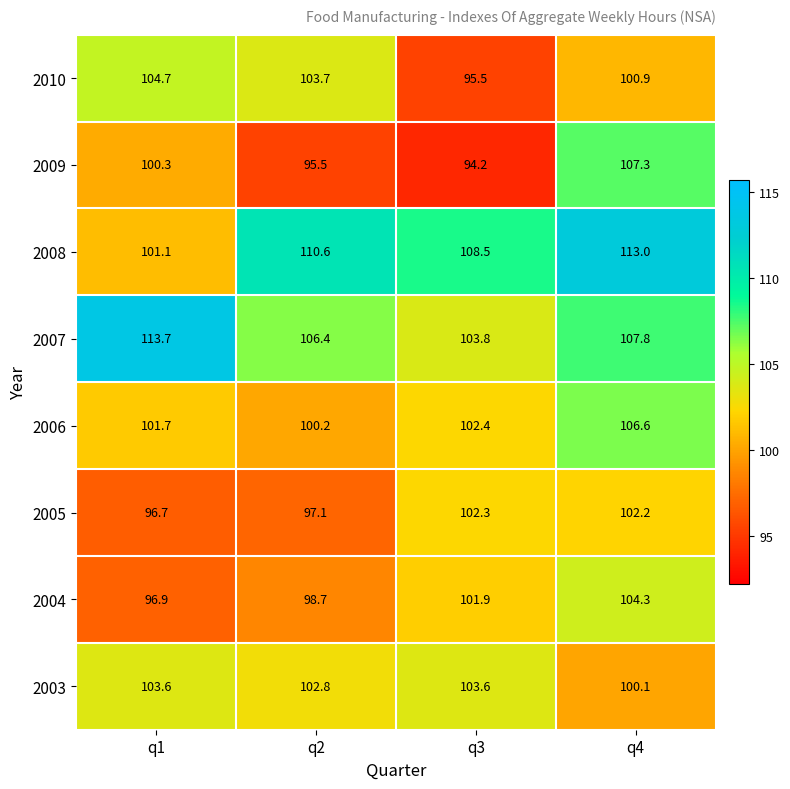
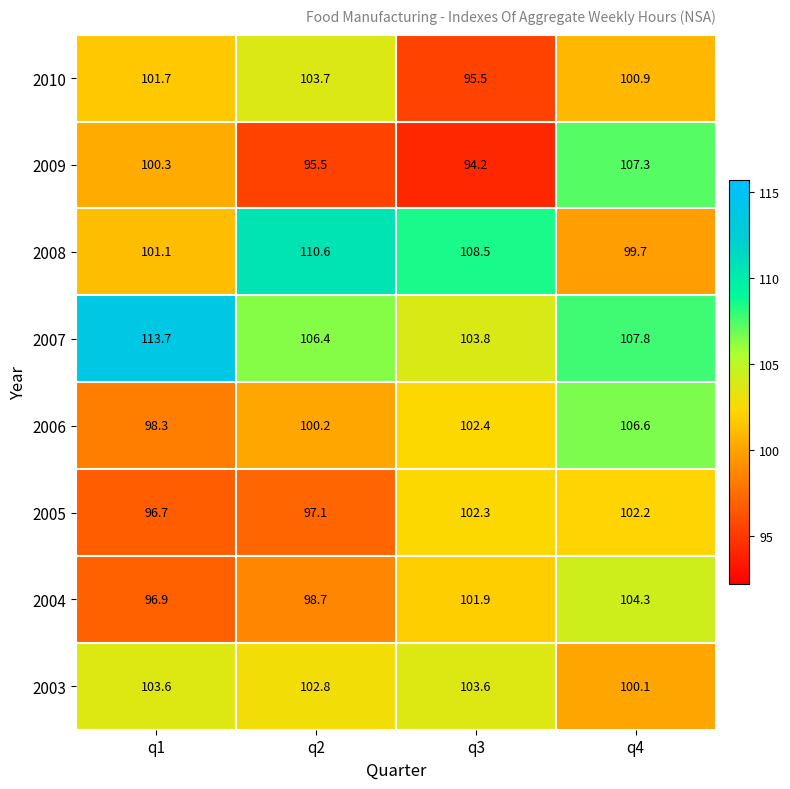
2010, q1: 104.7 -> 101.7
2008, q4: 113.0 -> 99.7
2006, q1: 101.7 -> 98.3
